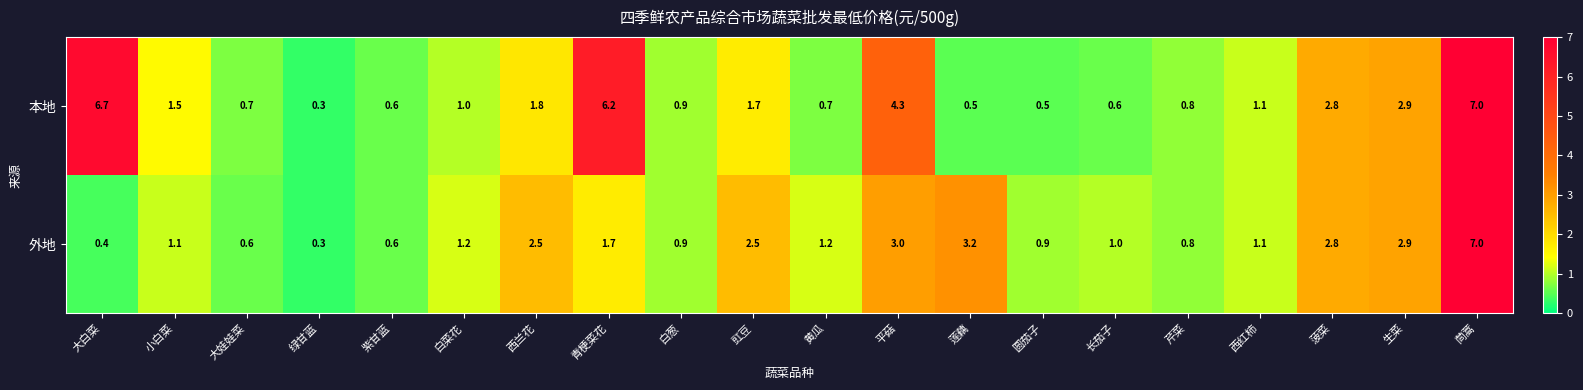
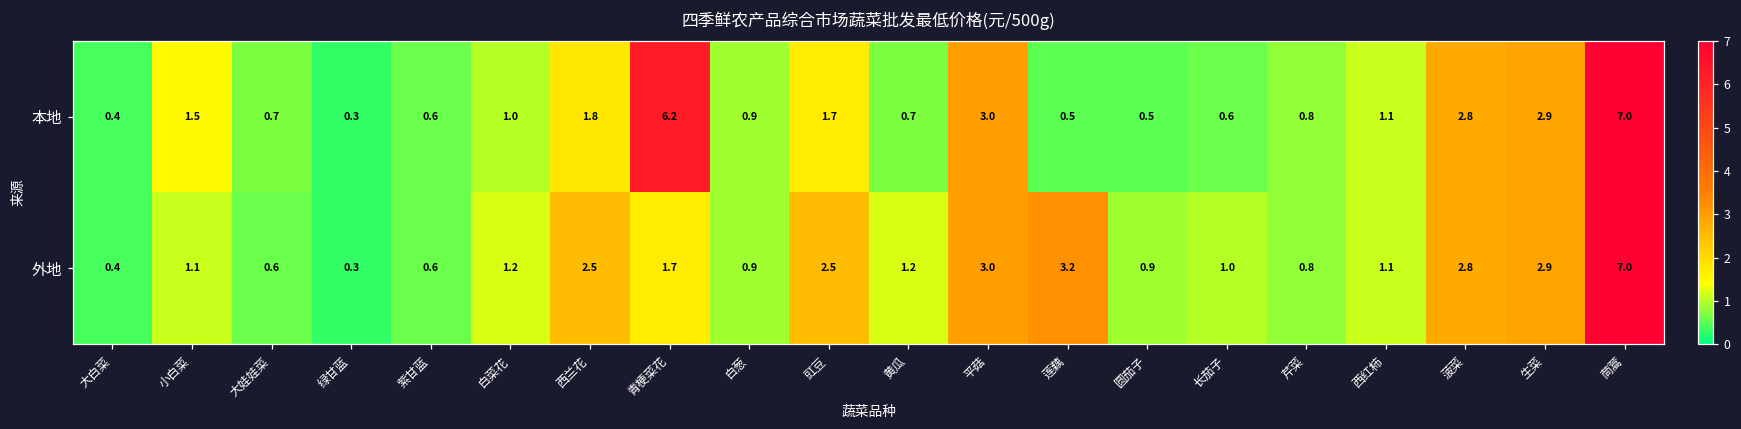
本地, 大白菜: 6.7 -> 0.4
本地, 平菇: 4.3 -> 3.0
